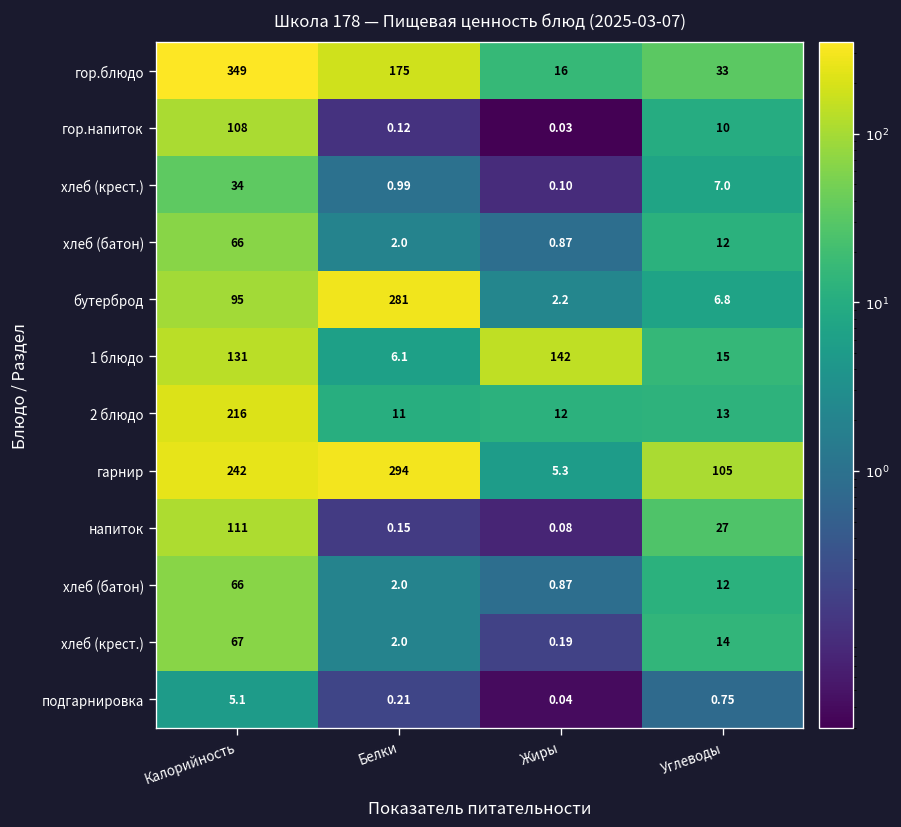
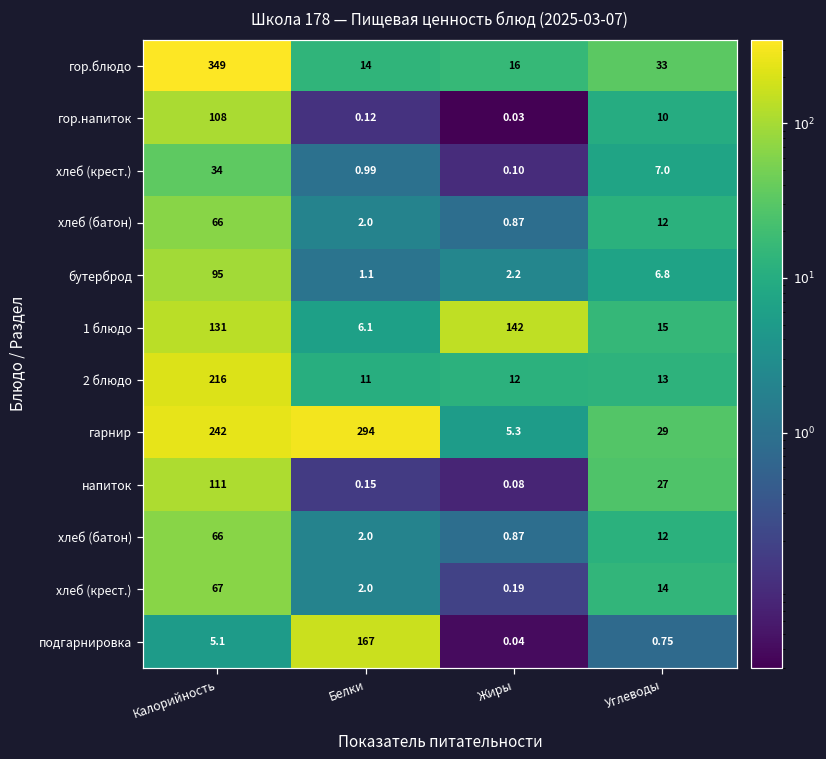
гор.блюдо, Белки: 175 -> 14
бутерброд, Белки: 281 -> 1.1
гарнир, Углеводы: 105 -> 29
подгарнировка, Белки: 0.21 -> 167
